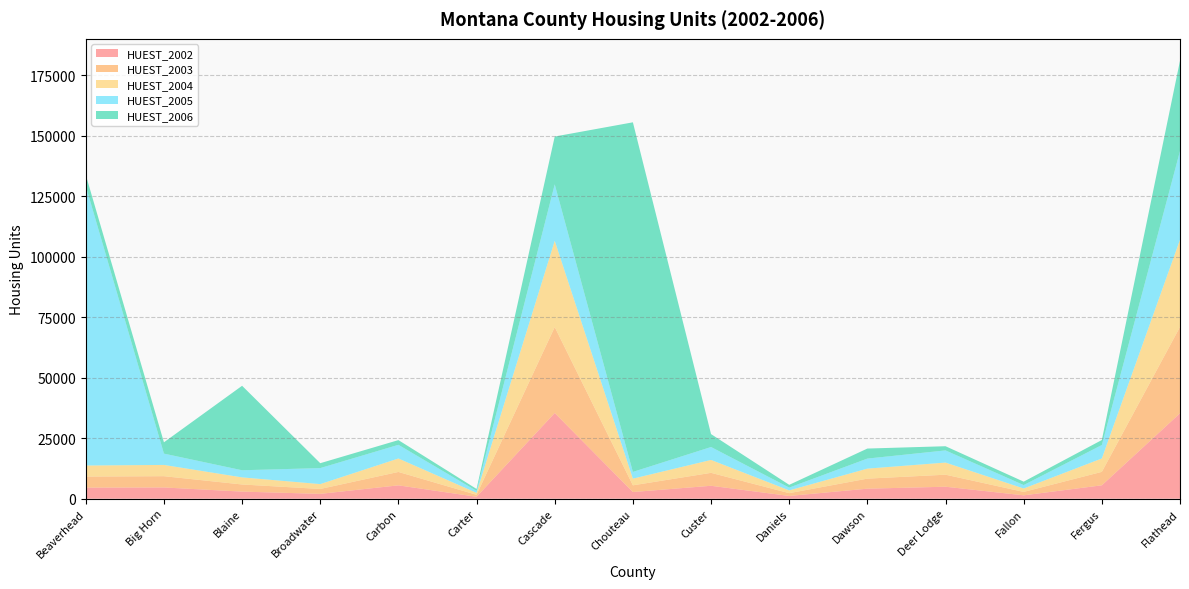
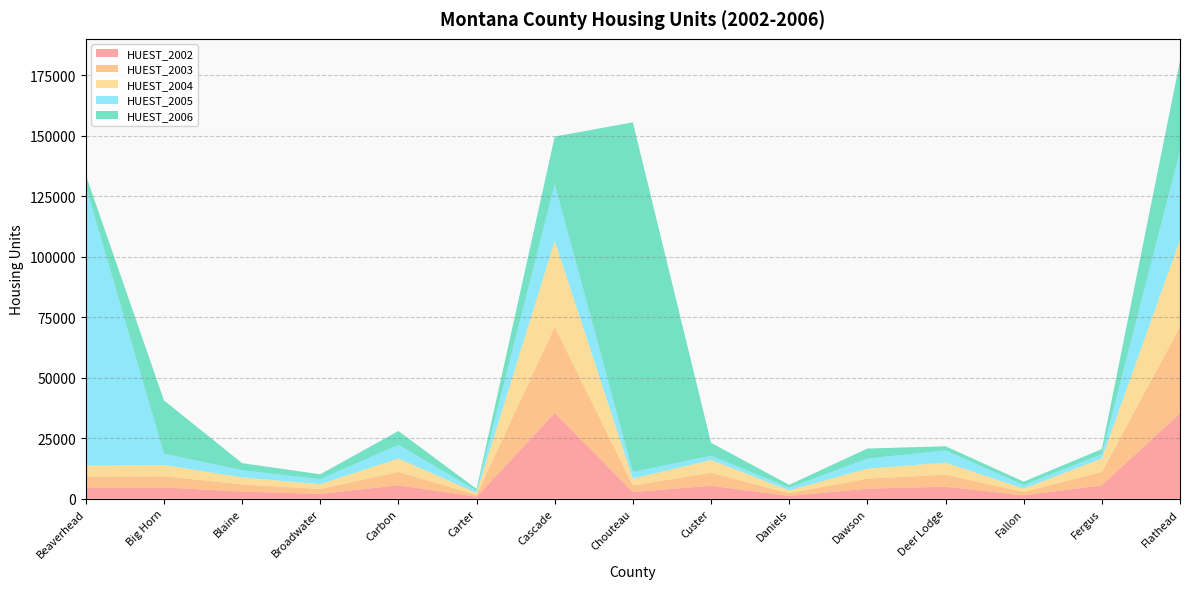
HUEST_2006, Big Horn: 5000 -> 22000
HUEST_2006, Blaine: 35000 -> 3000
HUEST_2005, Broadwater: 7000 -> 2000
HUEST_2006, Carbon: 2000 -> 6000
HUEST_2005, Custer: 5000 -> 2000
HUEST_2005, Fergus: 6000 -> 2000
